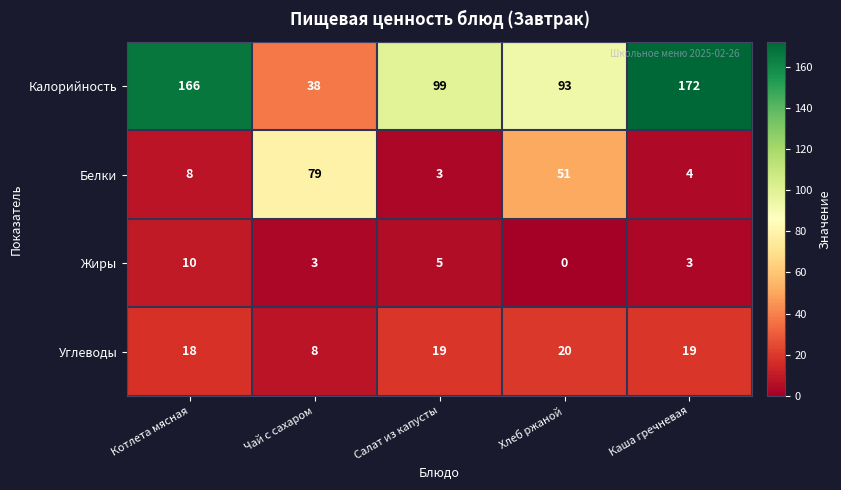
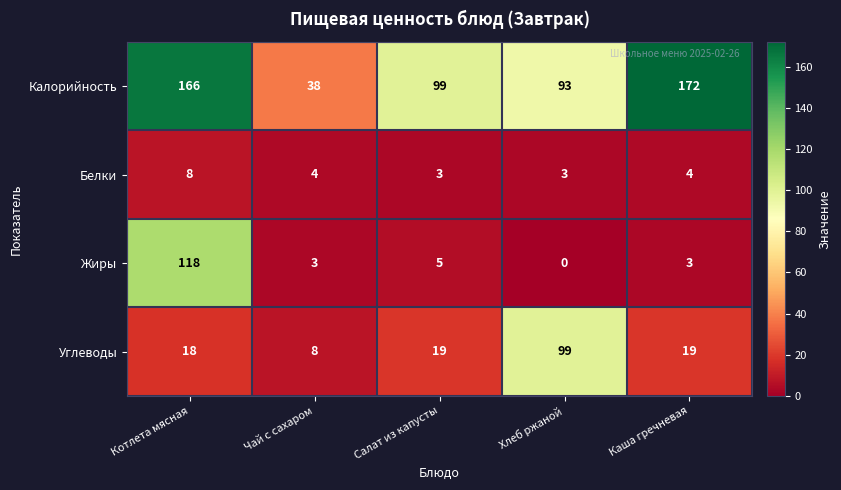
Белки, Чай с сахаром: 79 -> 4
Белки, Хлеб ржаной: 51 -> 3
Жиры, Котлета мясная: 10 -> 118
Углеводы, Хлеб ржаной: 20 -> 99
